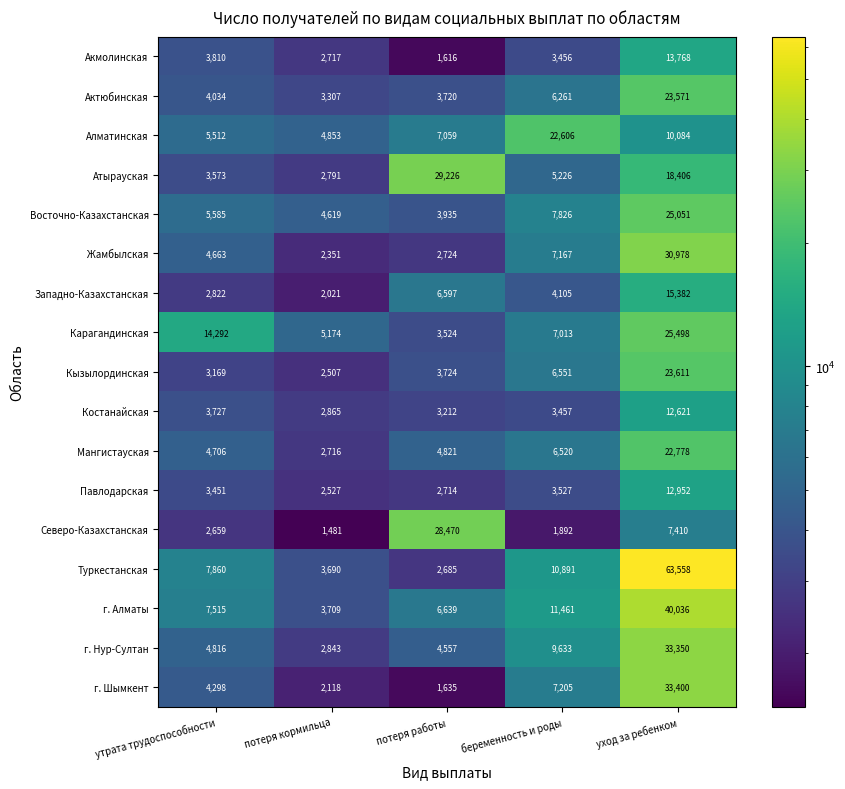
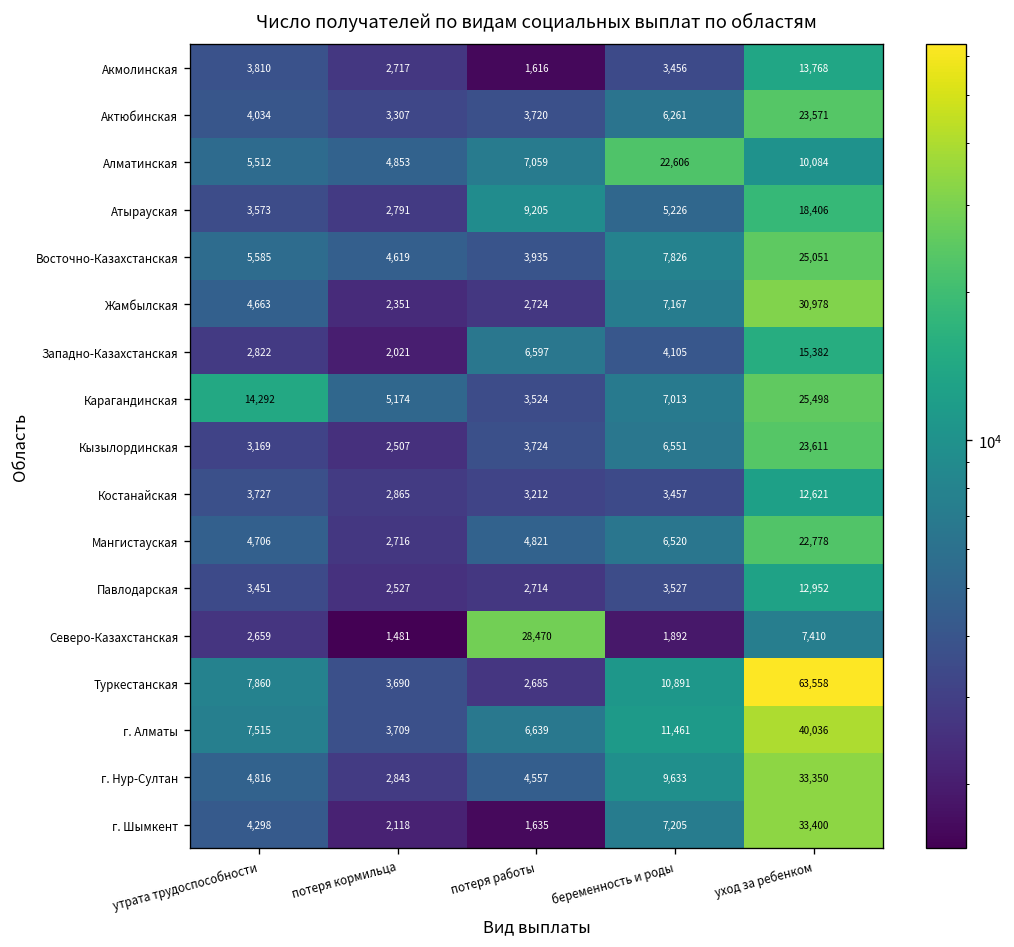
Атырауская, потеря работы: 29,226 -> 9,205
